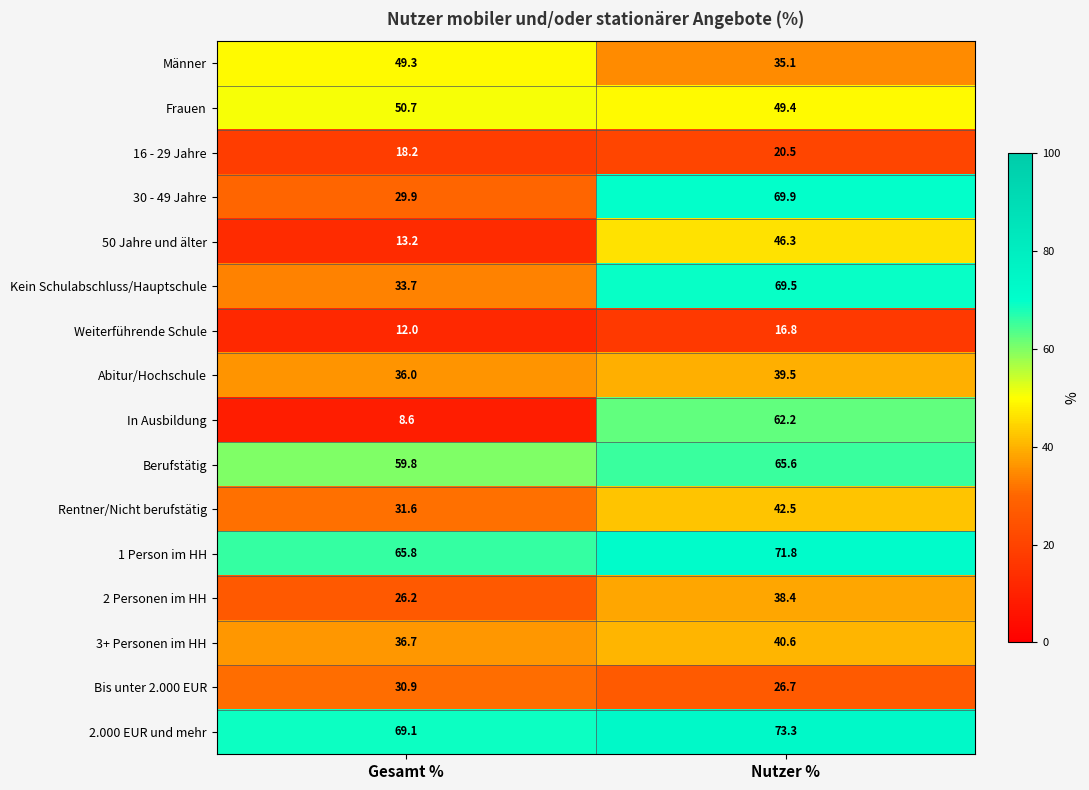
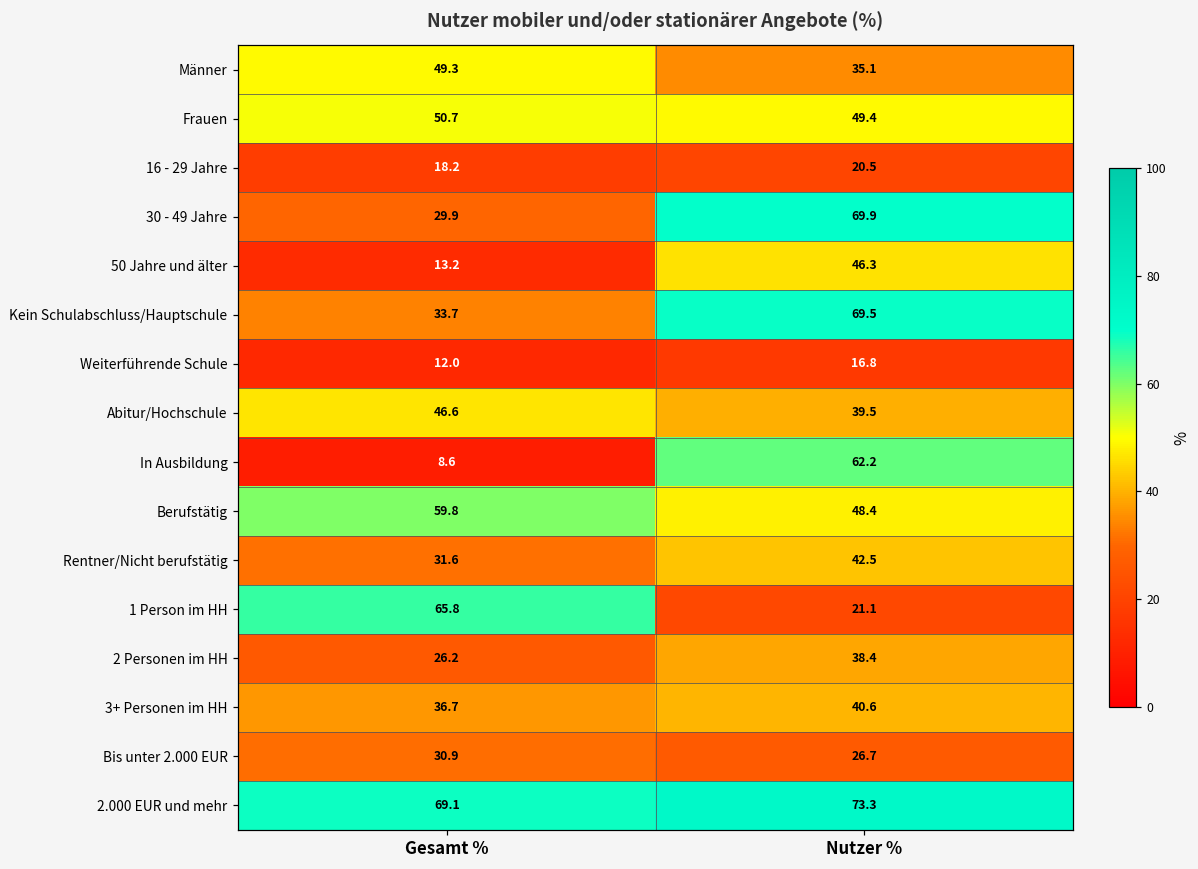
Abitur/Hochschule, Gesamt %: 36.0 -> 46.6
Berufstätig, Nutzer %: 65.6 -> 48.4
1 Person im HH, Nutzer %: 71.8 -> 21.1
